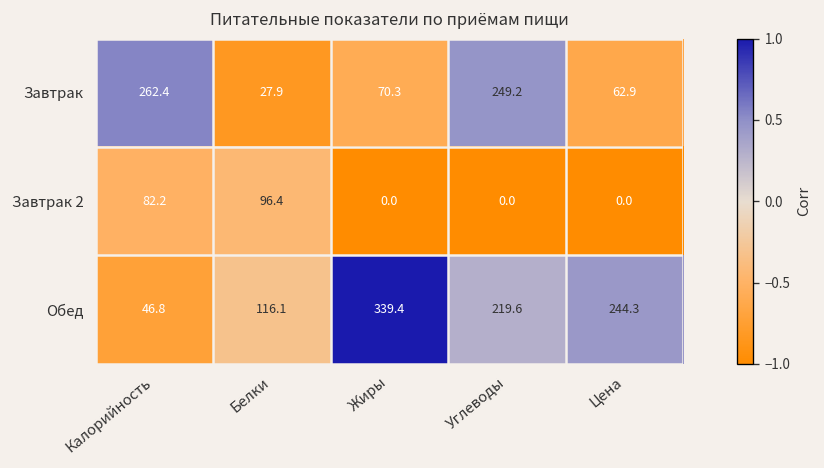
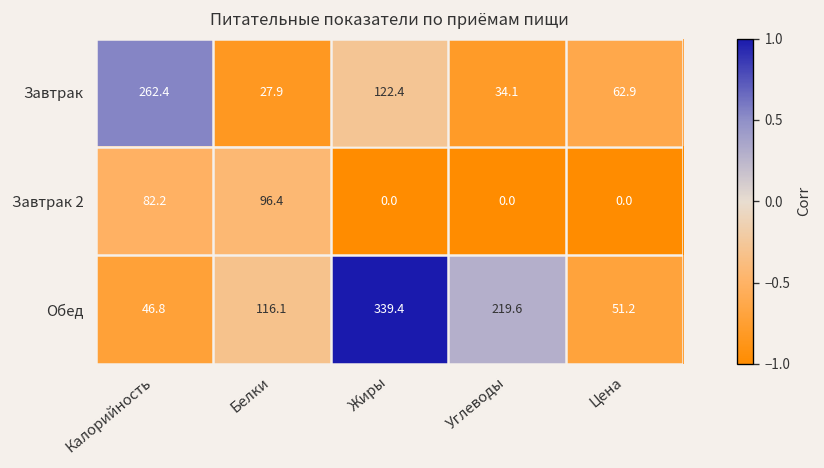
Завтрак, Жиры: 70.3 -> 122.4
Завтрак, Углеводы: 249.2 -> 34.1
Обед, Цена: 244.3 -> 51.2
